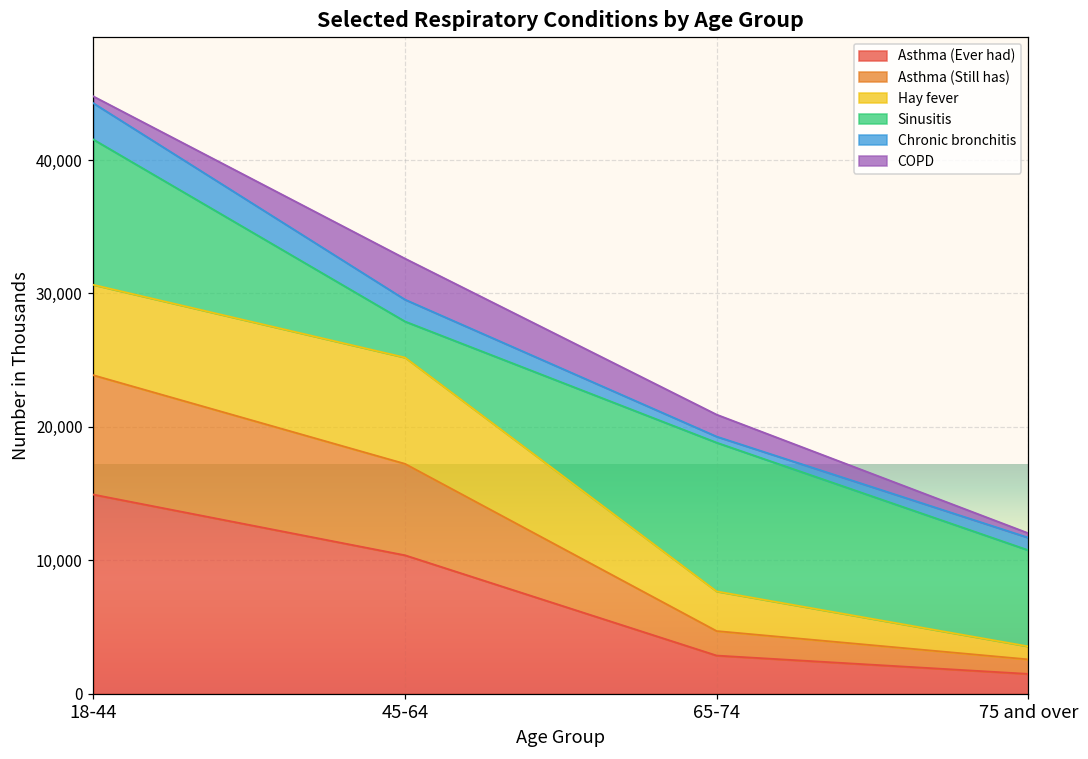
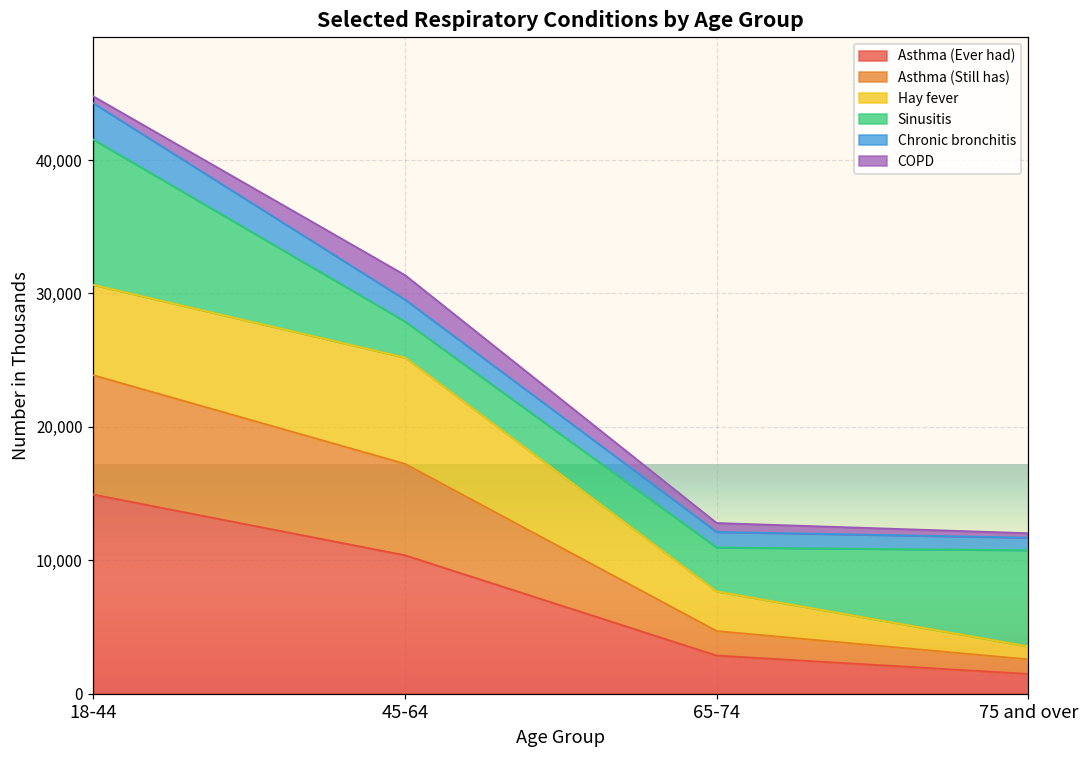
COPD, 45-64: 3,100 -> 1,800
Sinusitis, 65-74: 11,100 -> 3,300
Chronic bronchitis, 65-74: 500 -> 1,200
COPD, 65-74: 1,600 -> 700
